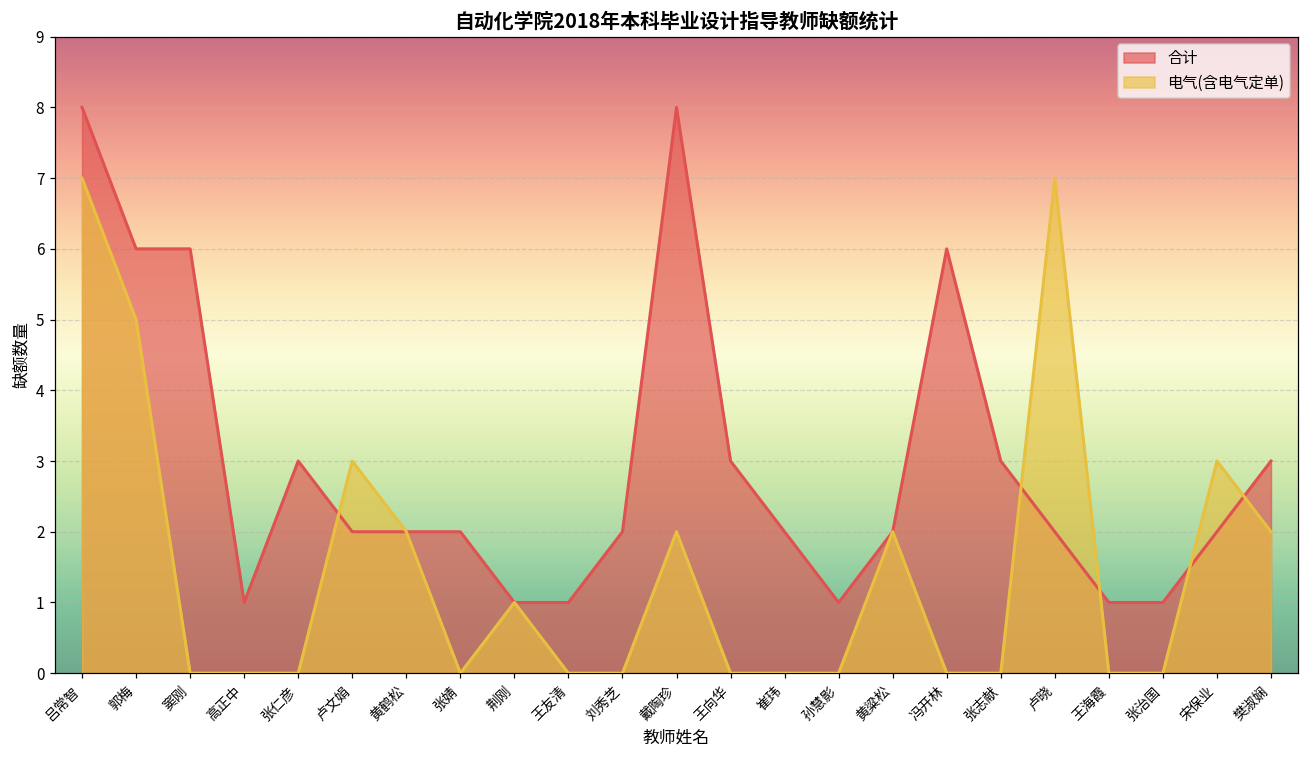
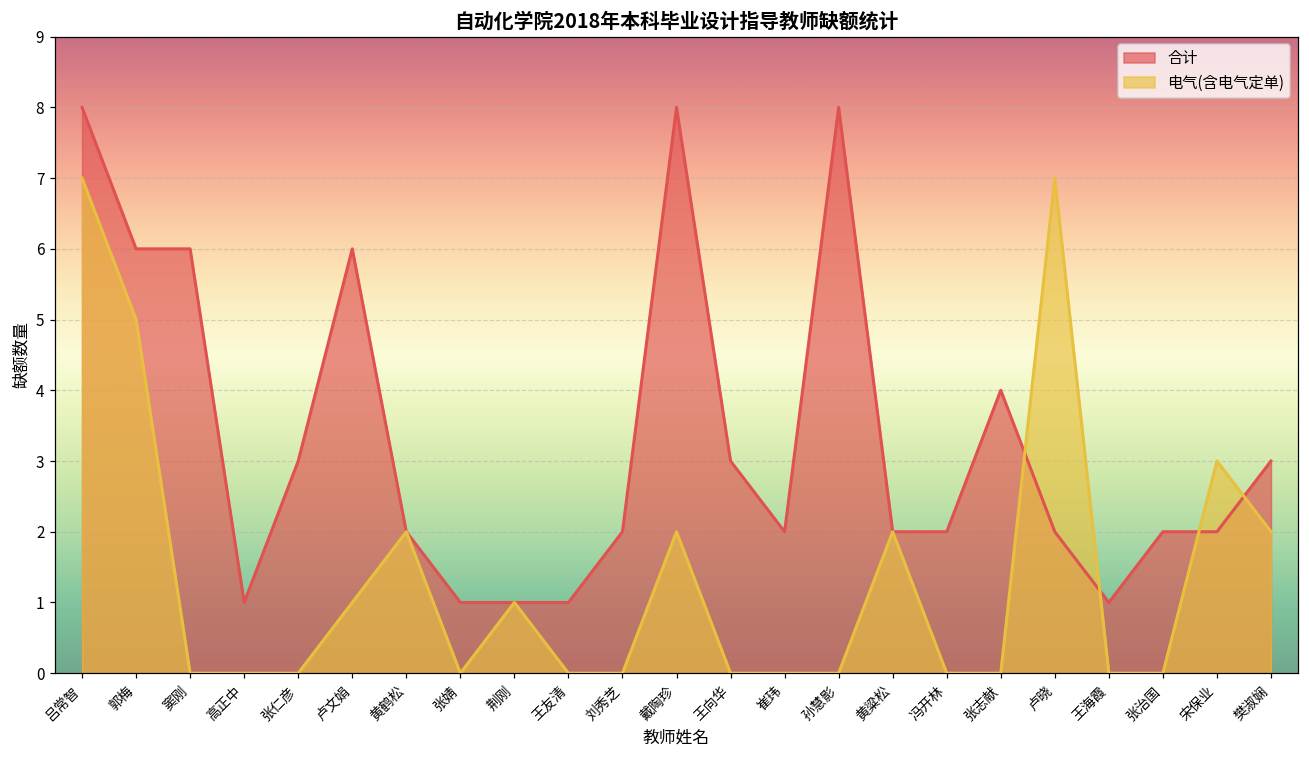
合计, 卢文娟: 2 -> 6
电气(含电气定单), 卢文娟: 3 -> 1
合计, 张婧: 2 -> 1
合计, 孙慧影: 1 -> 8
合计, 冯开林: 6 -> 2
合计, 张志献: 3 -> 4
合计, 张治国: 1 -> 2
